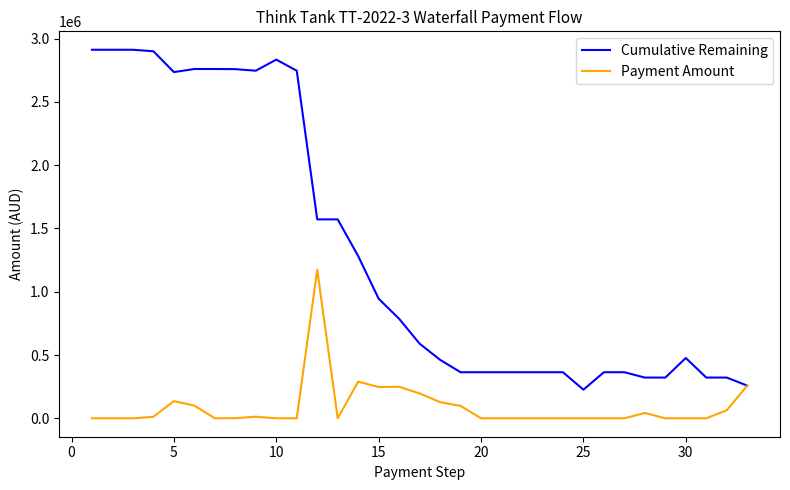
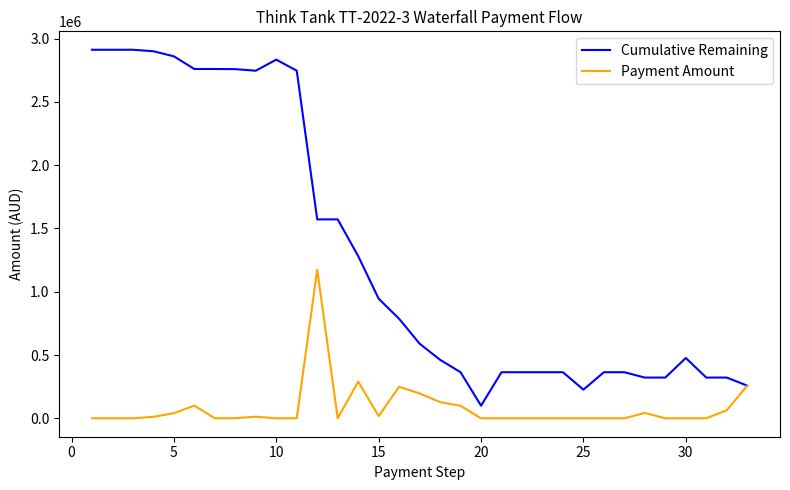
Cumulative Remaining, 5: 2740000 -> 2860000
Payment Amount, 5: 140000 -> 40000
Payment Amount, 15: 250000 -> 20000
Cumulative Remaining, 20: 360000 -> 100000
